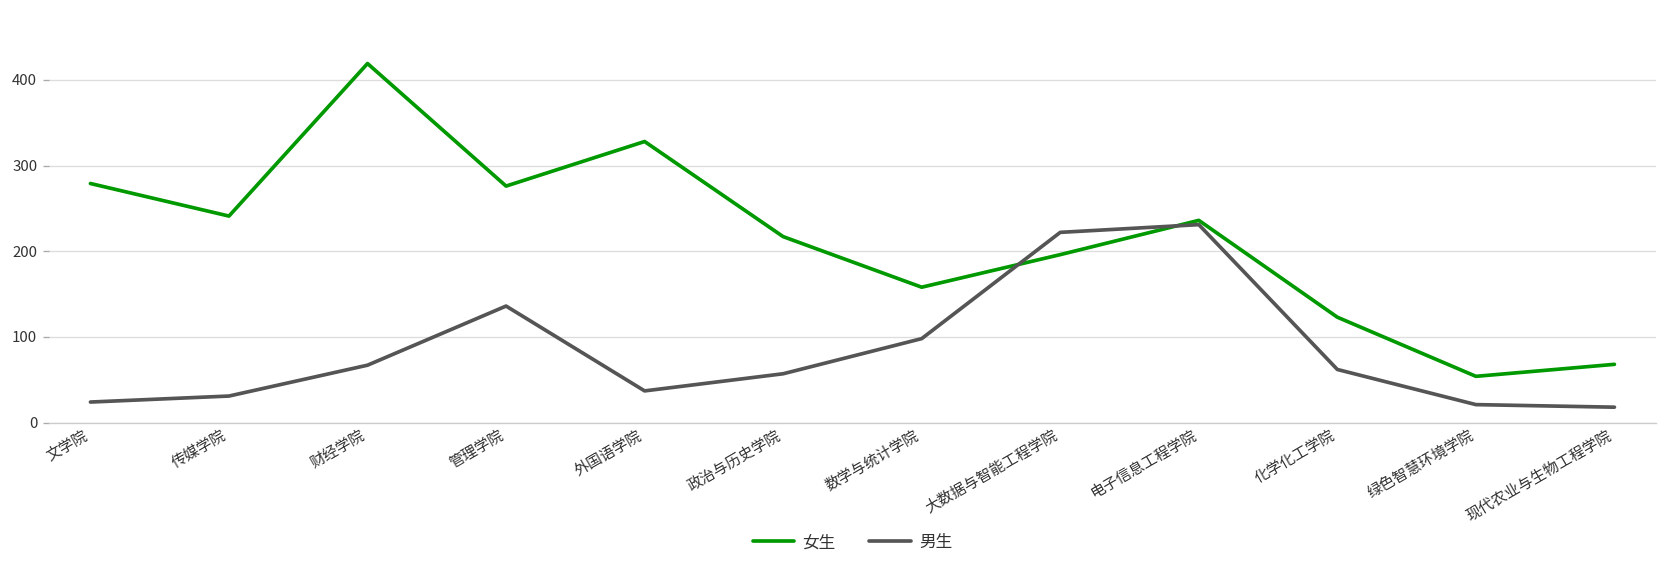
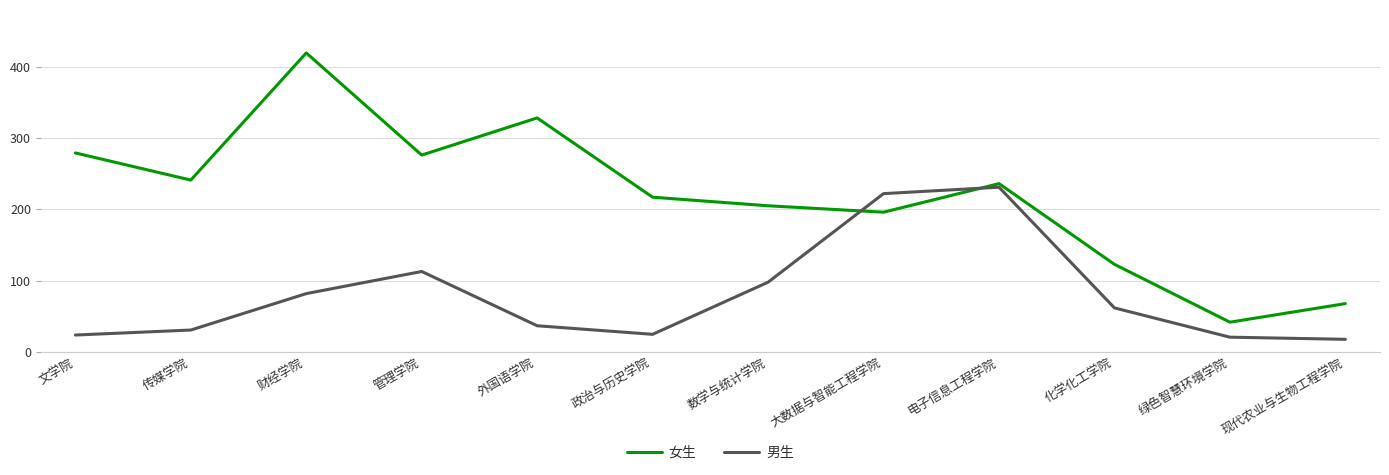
男生, 财经学院: 70 -> 80
男生, 管理学院: 140 -> 110
男生, 政治与历史学院: 60 -> 30
女生, 数学与统计学院: 160 -> 210
女生, 绿色智慧环境学院: 50 -> 40
